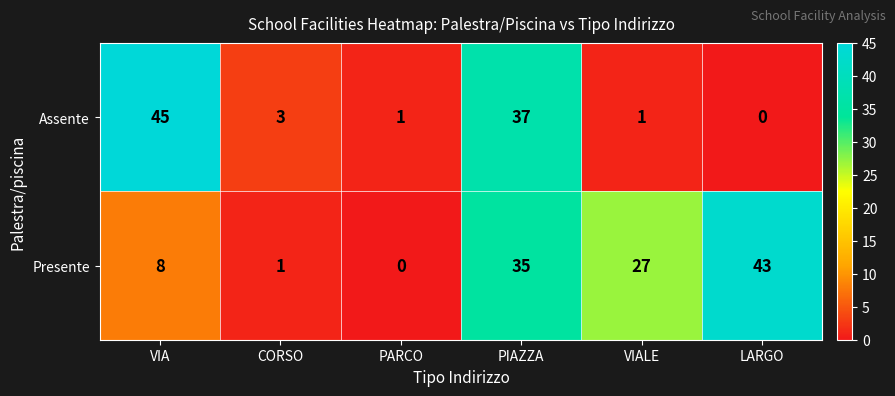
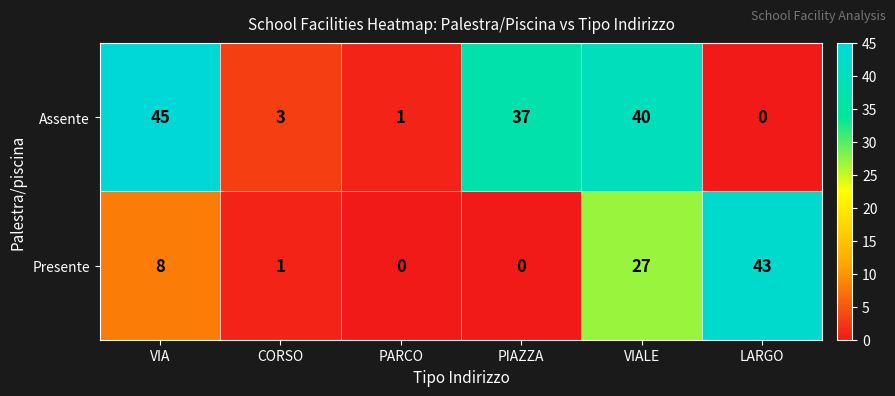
Assente, VIALE: 1 -> 40
Presente, PIAZZA: 35 -> 0
